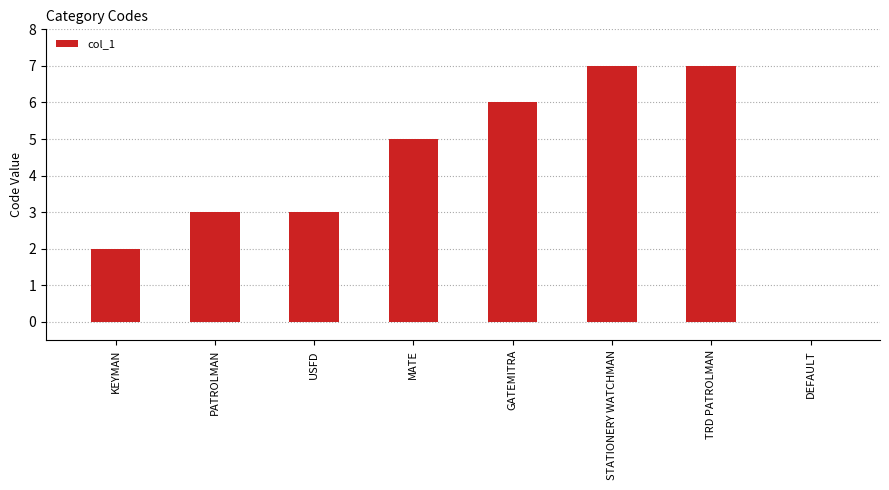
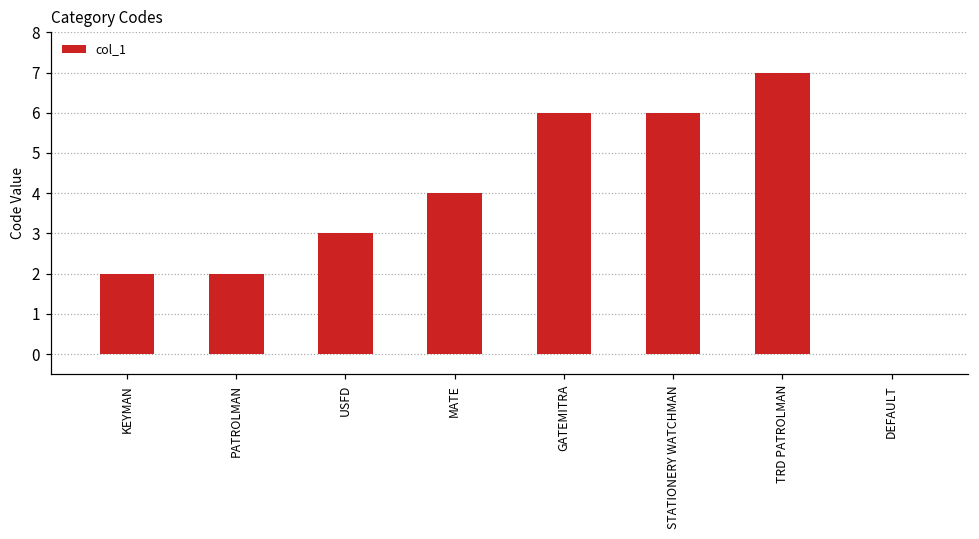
PATROLMAN: 3 -> 2
MATE: 5 -> 4
STATIONERY WATCHMAN: 7 -> 6
